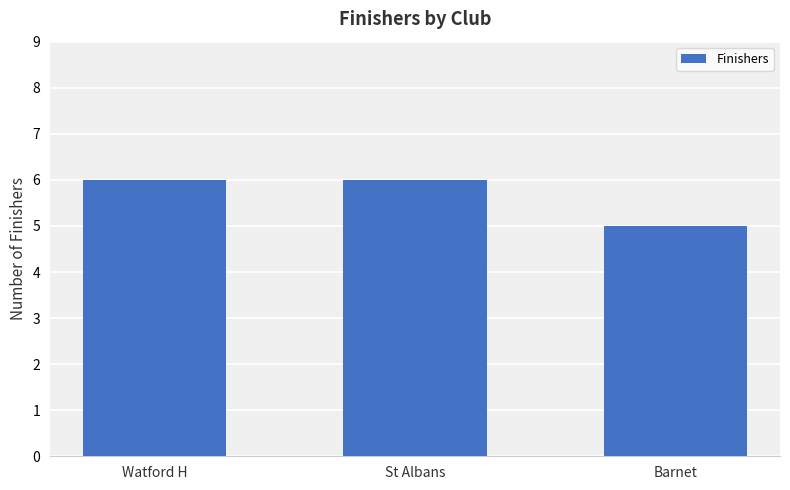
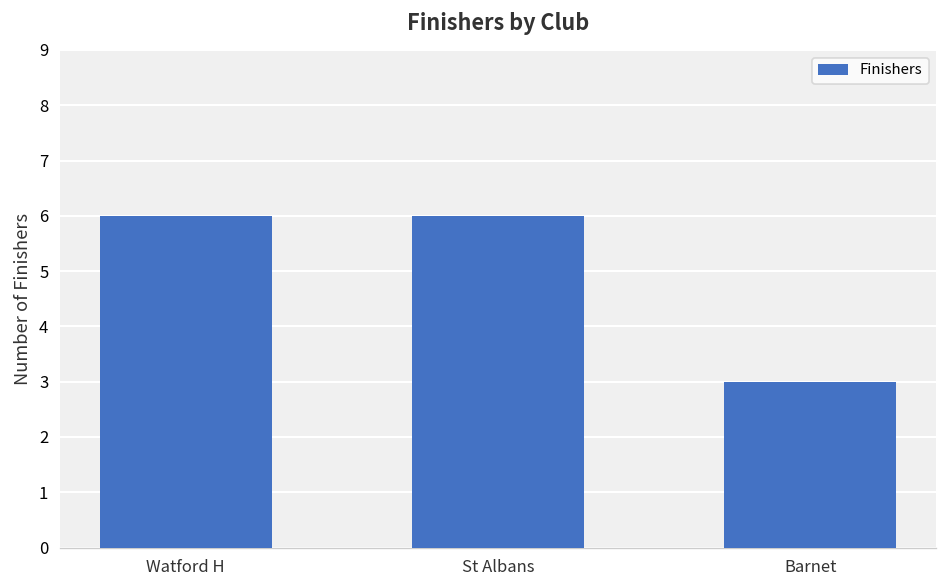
Barnet: 5 -> 3
